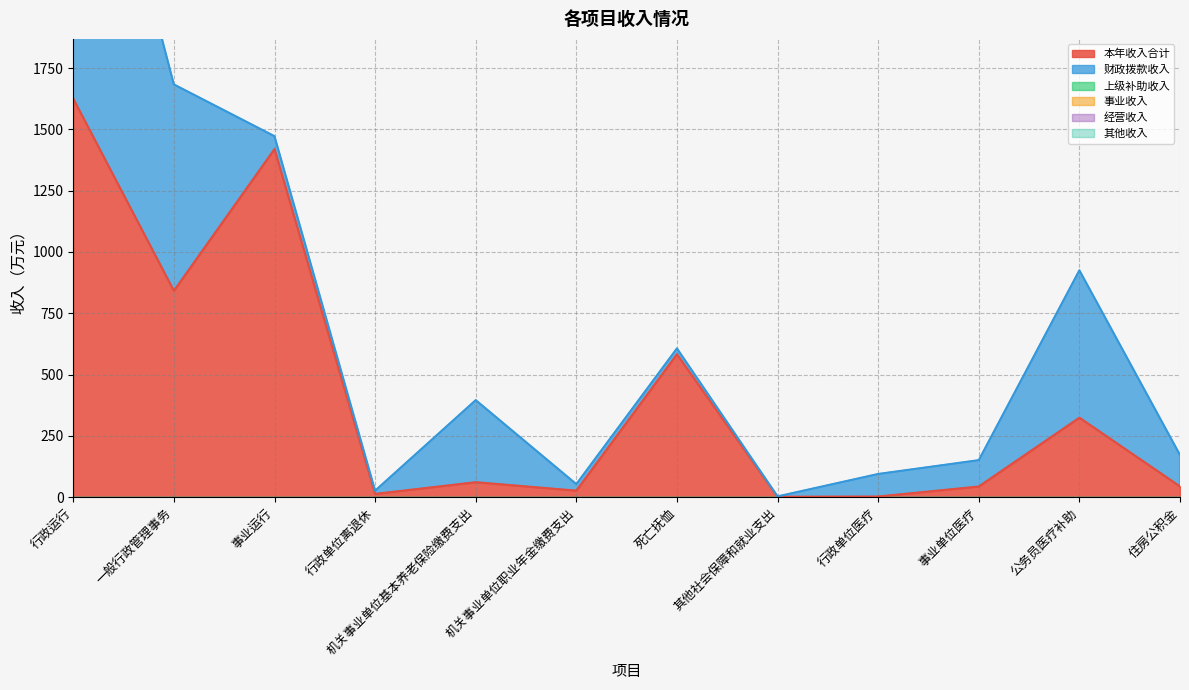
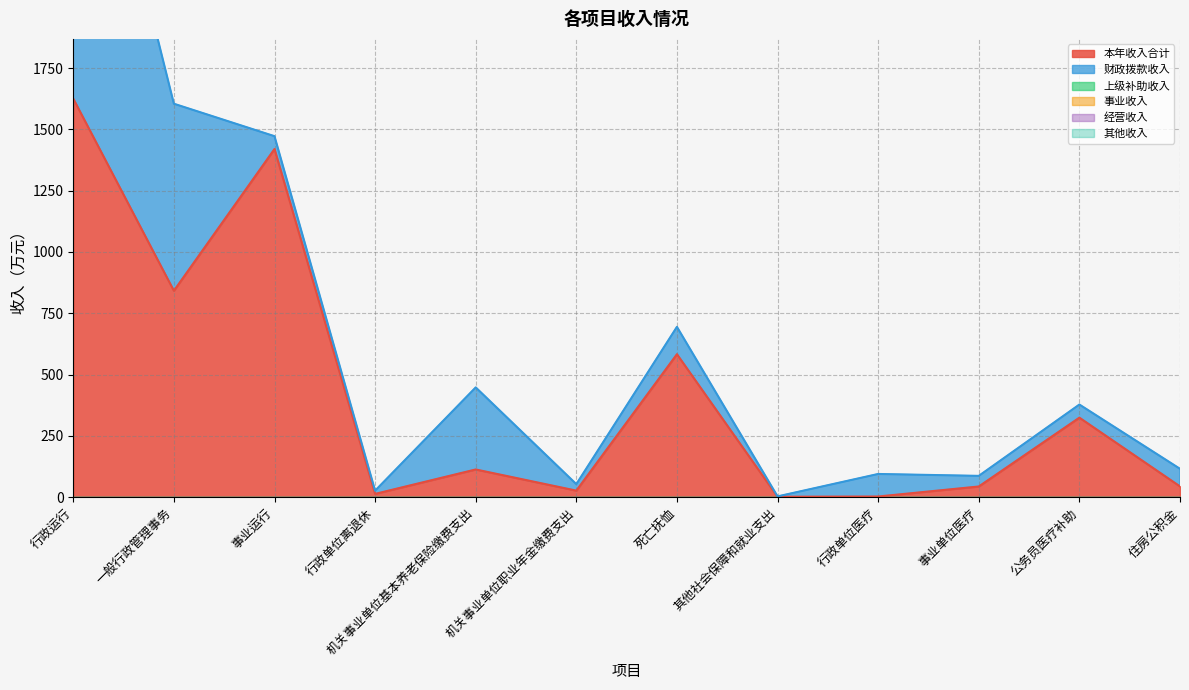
财政拨款收入, 一般行政管理事务: 840 -> 760
本年收入合计, 机关事业单位基本养老保险缴费支出: 60 -> 110
财政拨款收入, 死亡抚恤: 20 -> 110
财政拨款收入, 事业单位医疗: 110 -> 40
财政拨款收入, 公务员医疗补助: 600 -> 50
财政拨款收入, 住房公积金: 130 -> 70
